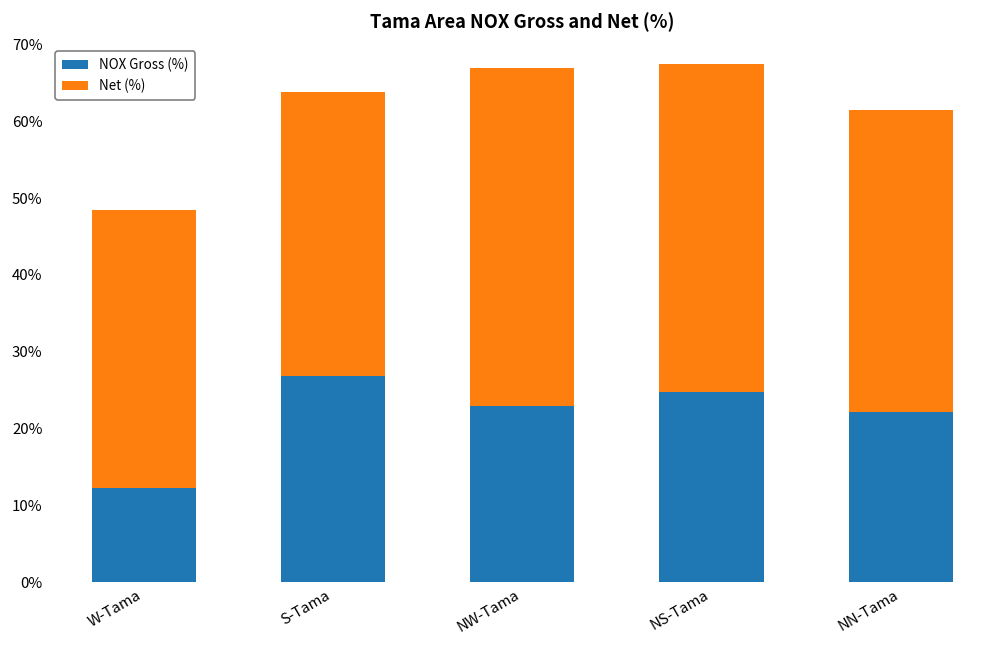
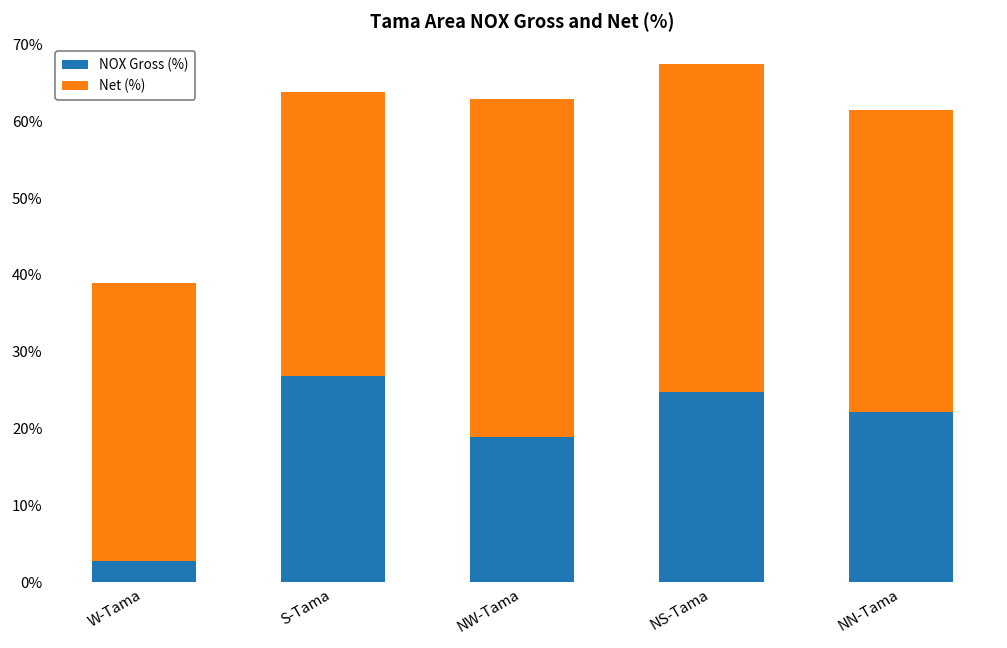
NOX Gross (%), W-Tama: 12% -> 3%
NOX Gross (%), NW-Tama: 23% -> 19%
